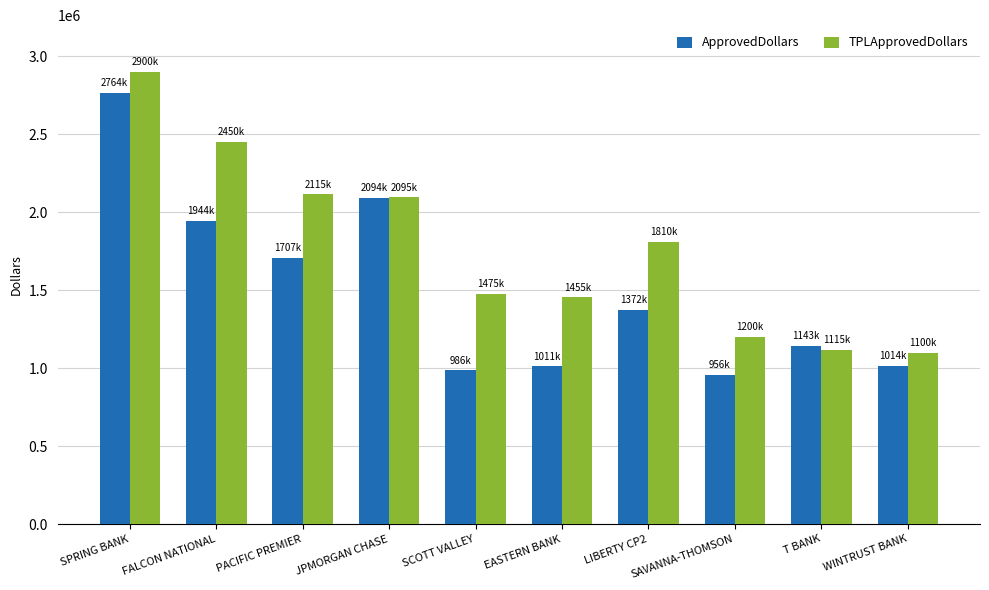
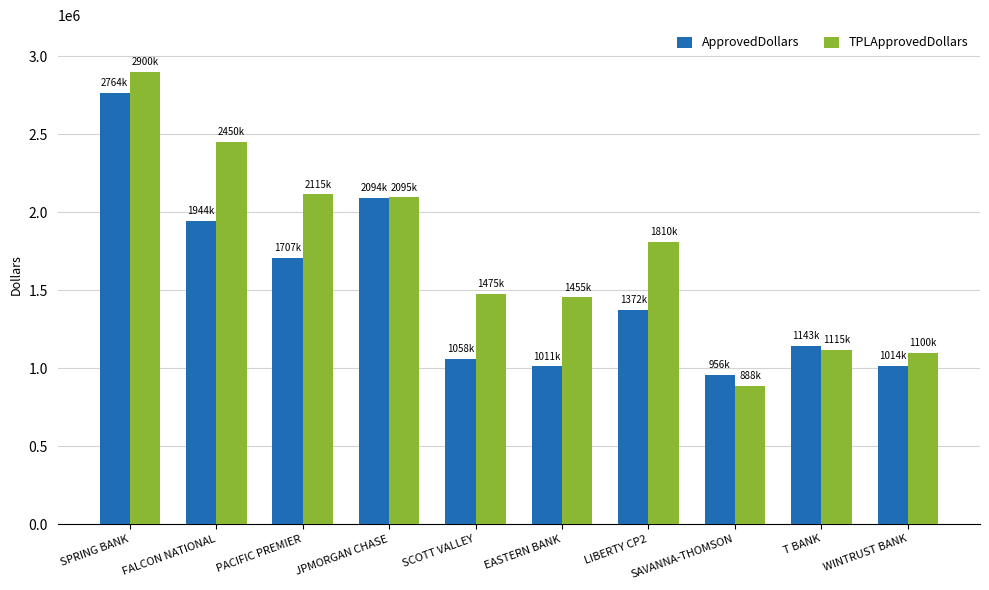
ApprovedDollars, SCOTT VALLEY: 986k -> 1058k
TPLApprovedDollars, SAVANNA-THOMSON: 1200k -> 888k
